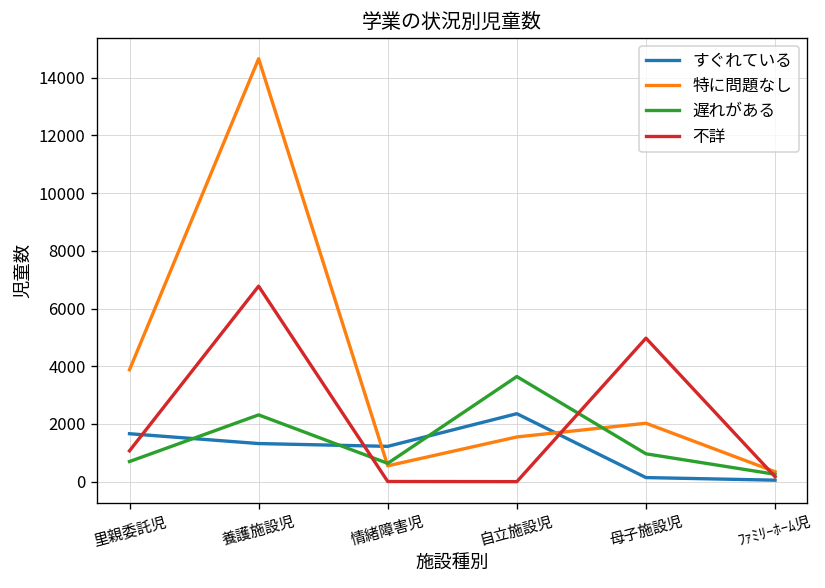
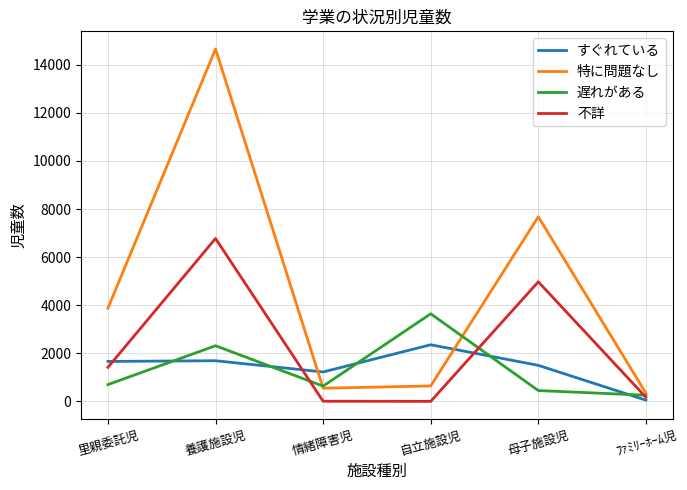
不詳, 里親委託児: 1100 -> 1400
すぐれている, 養護施設児: 1300 -> 1700
特に問題なし, 自立施設児: 1600 -> 600
すぐれている, 母子施設児: 100 -> 1500
特に問題なし, 母子施設児: 2000 -> 7700
遅れがある, 母子施設児: 1000 -> 500
